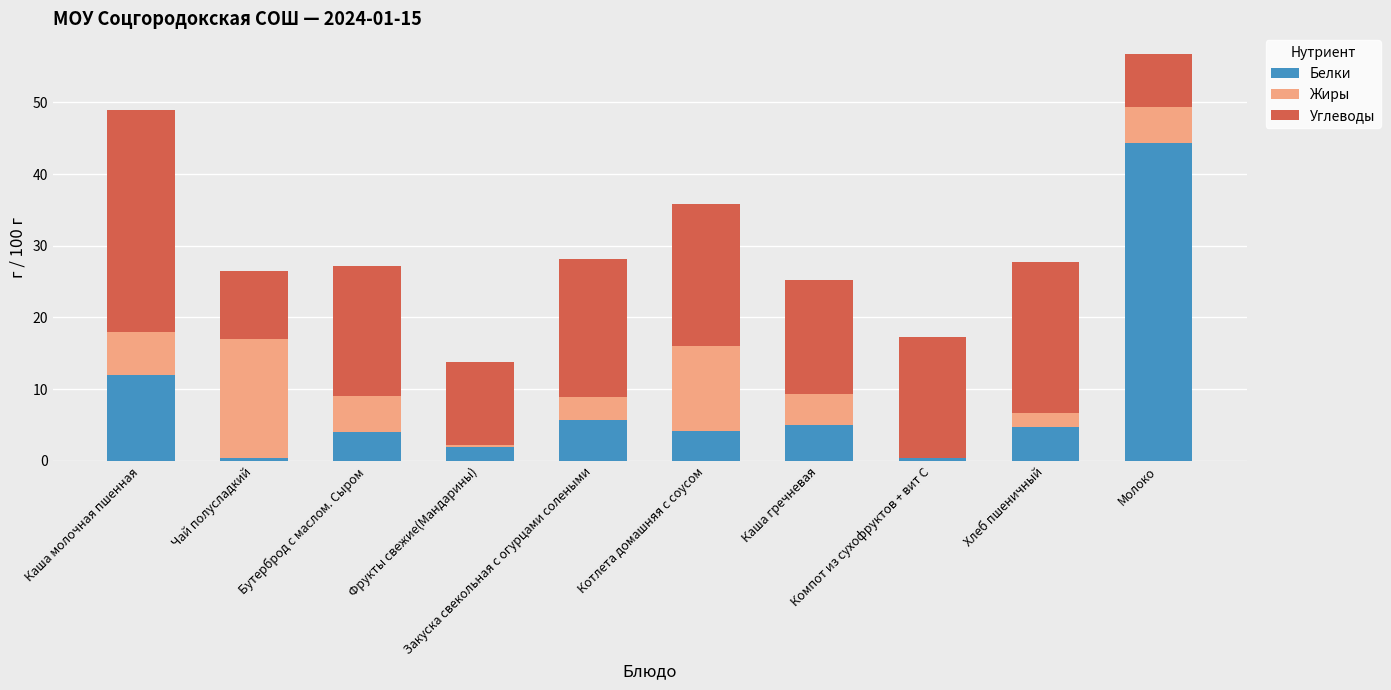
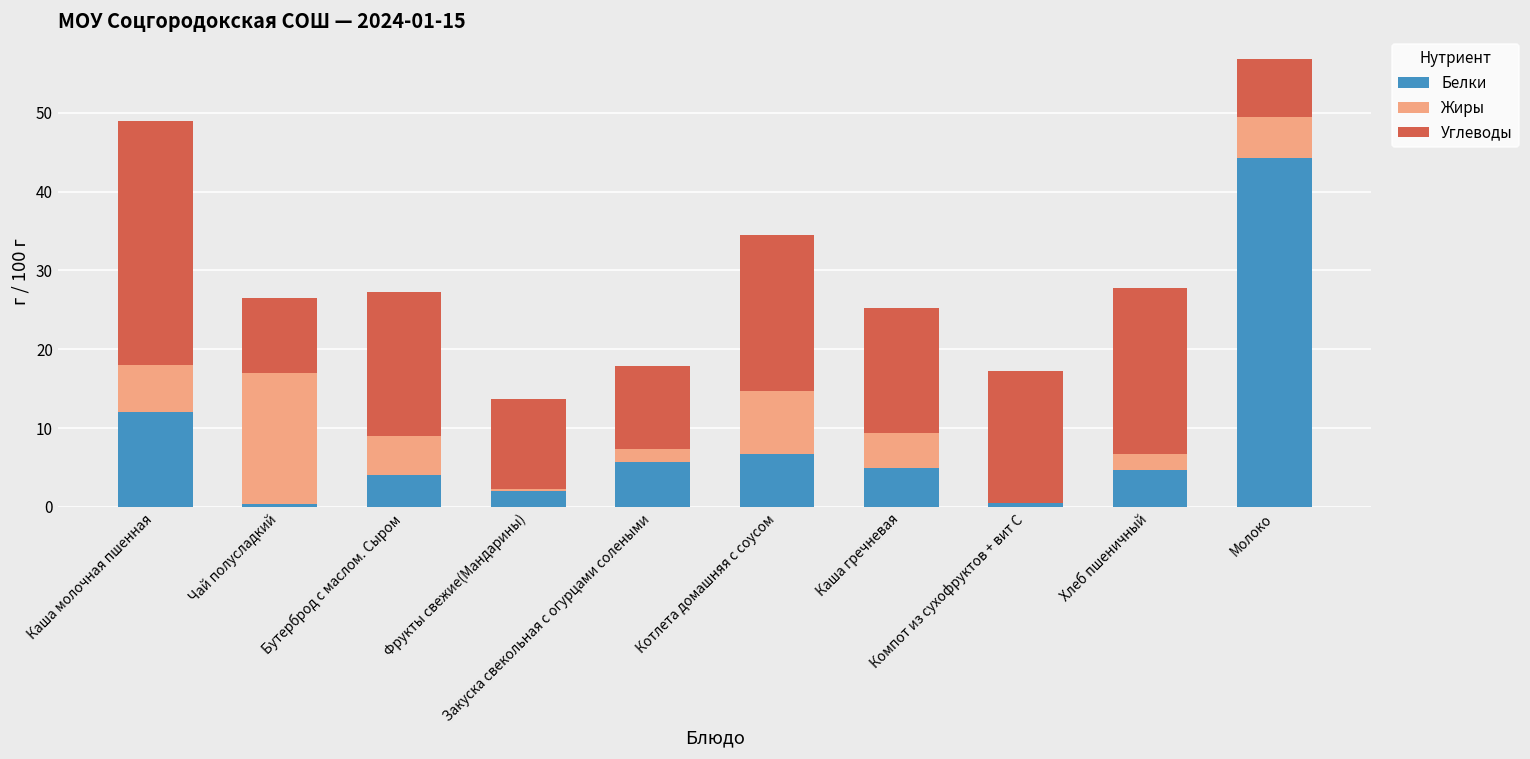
Жиры, Закуска свекольная с огурцами солеными: 3 -> 2
Углеводы, Закуска свекольная с огурцами солеными: 19 -> 11
Белки, Котлета домашняя с соусом: 4 -> 7
Жиры, Котлета домашняя с соусом: 12 -> 8
